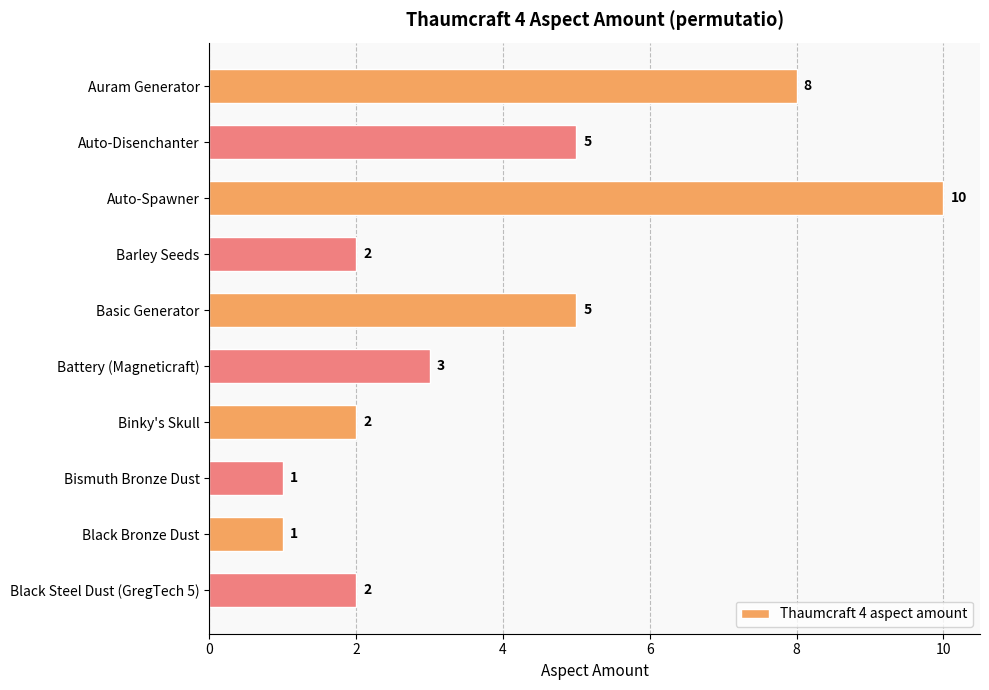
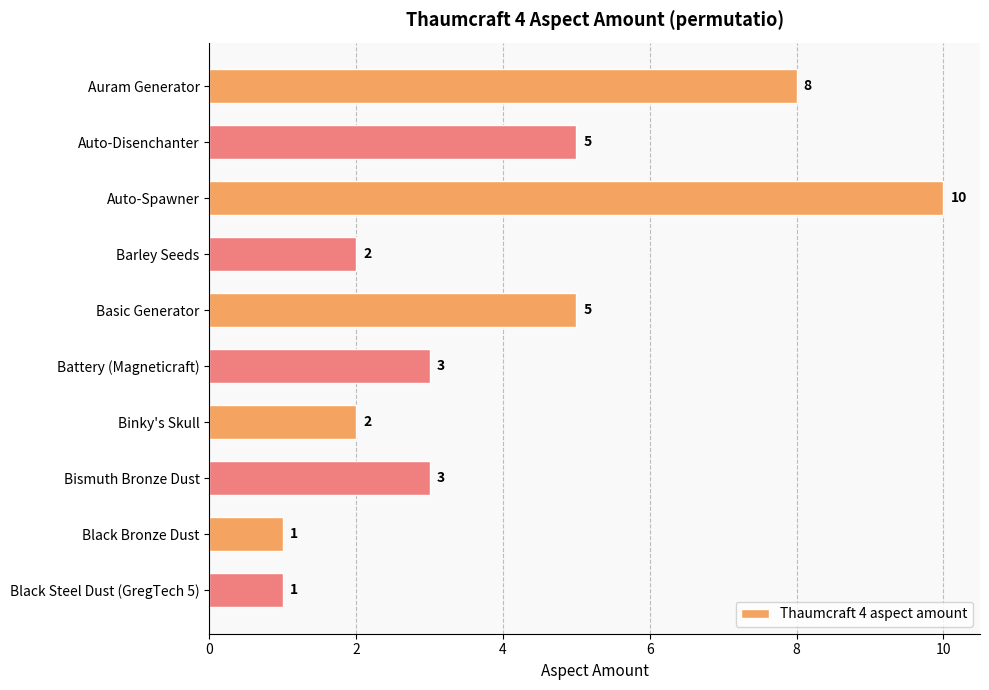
Bismuth Bronze Dust: 1 -> 3
Black Steel Dust (GregTech 5): 2 -> 1
